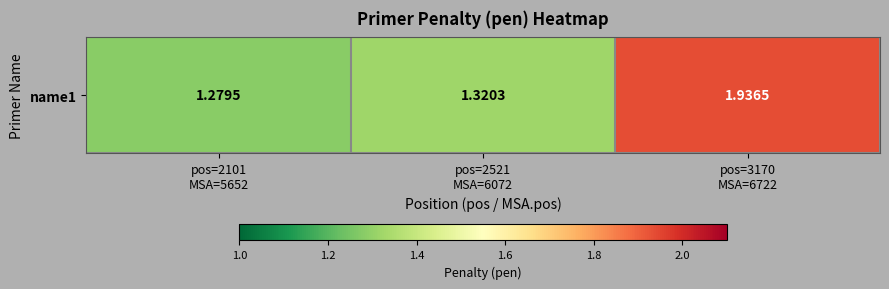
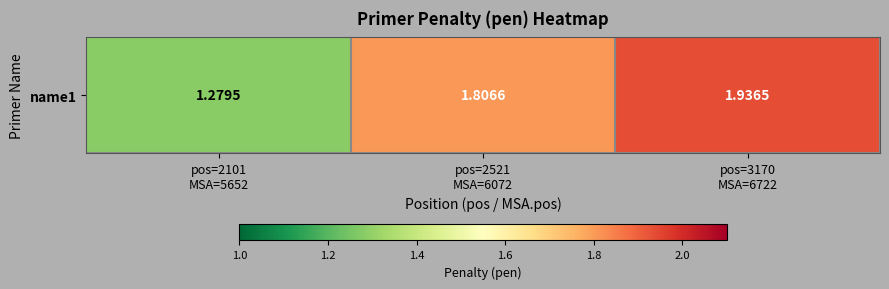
name1, pos=2521 MSA=6072: 1.3203 -> 1.8066
